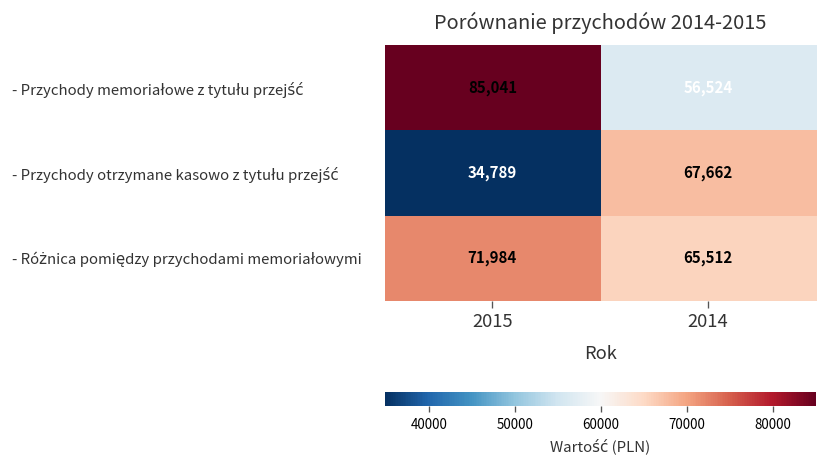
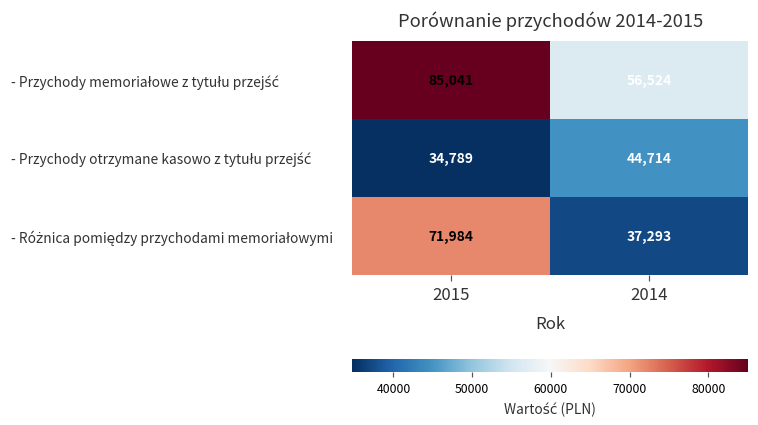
- Przychody otrzymane kasowo z tytułu przejść, 2014: 67,662 -> 44,714
- Różnica pomiędzy przychodami memoriałowymi, 2014: 65,512 -> 37,293
